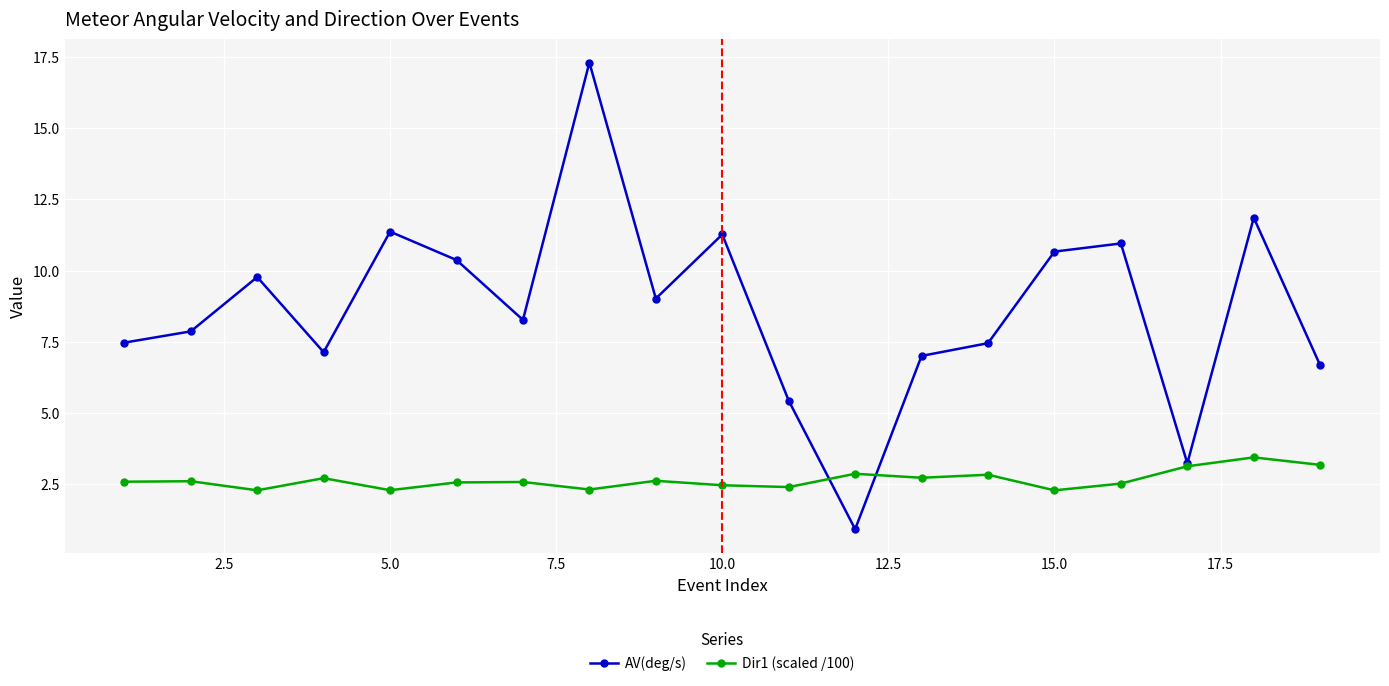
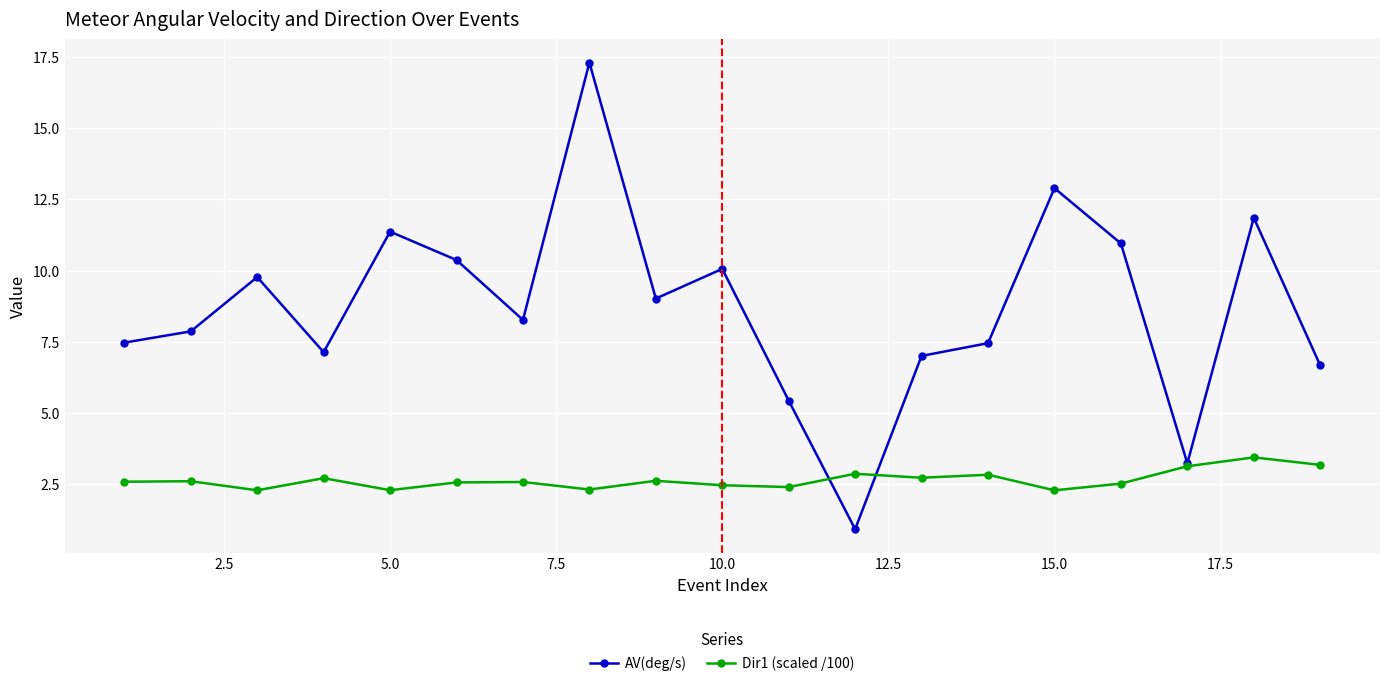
AV(deg/s), 10.0: 11.3 -> 10.1
AV(deg/s), 15.0: 10.7 -> 12.9
